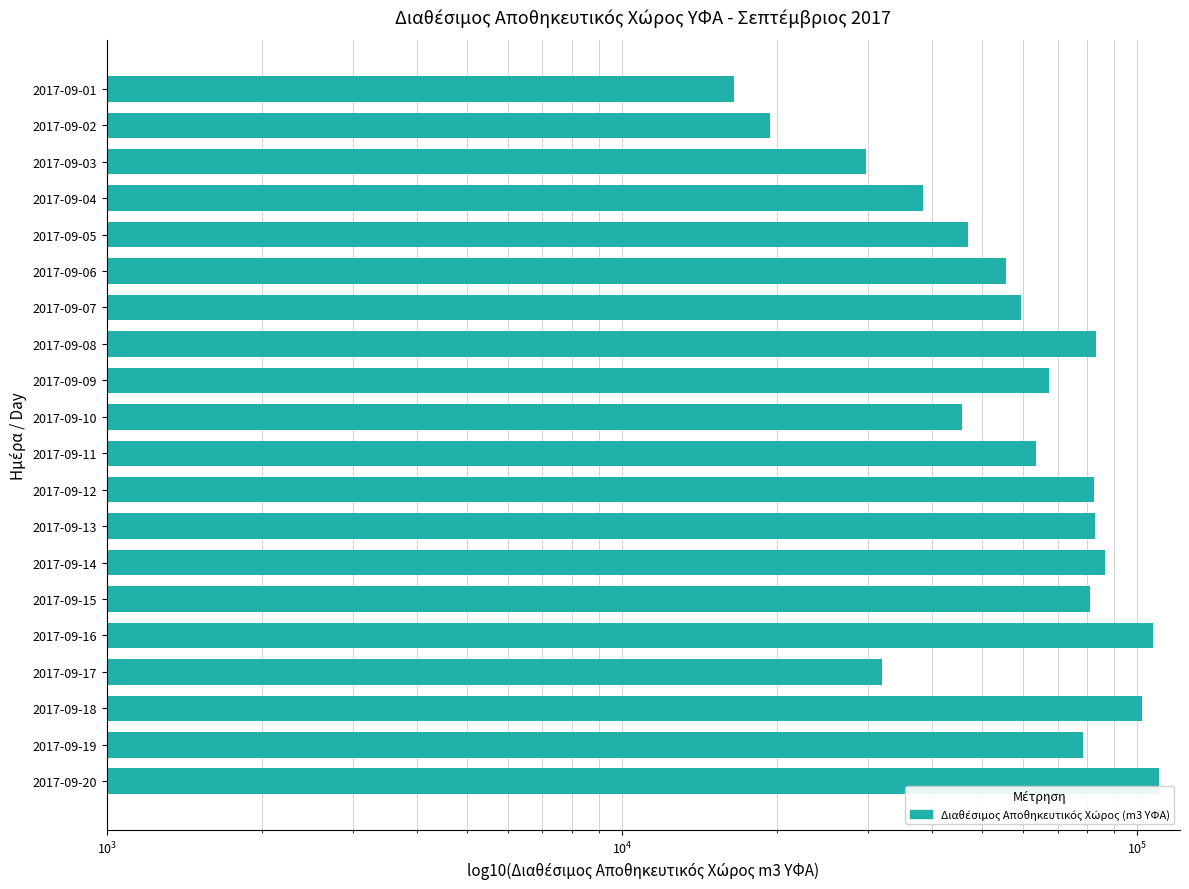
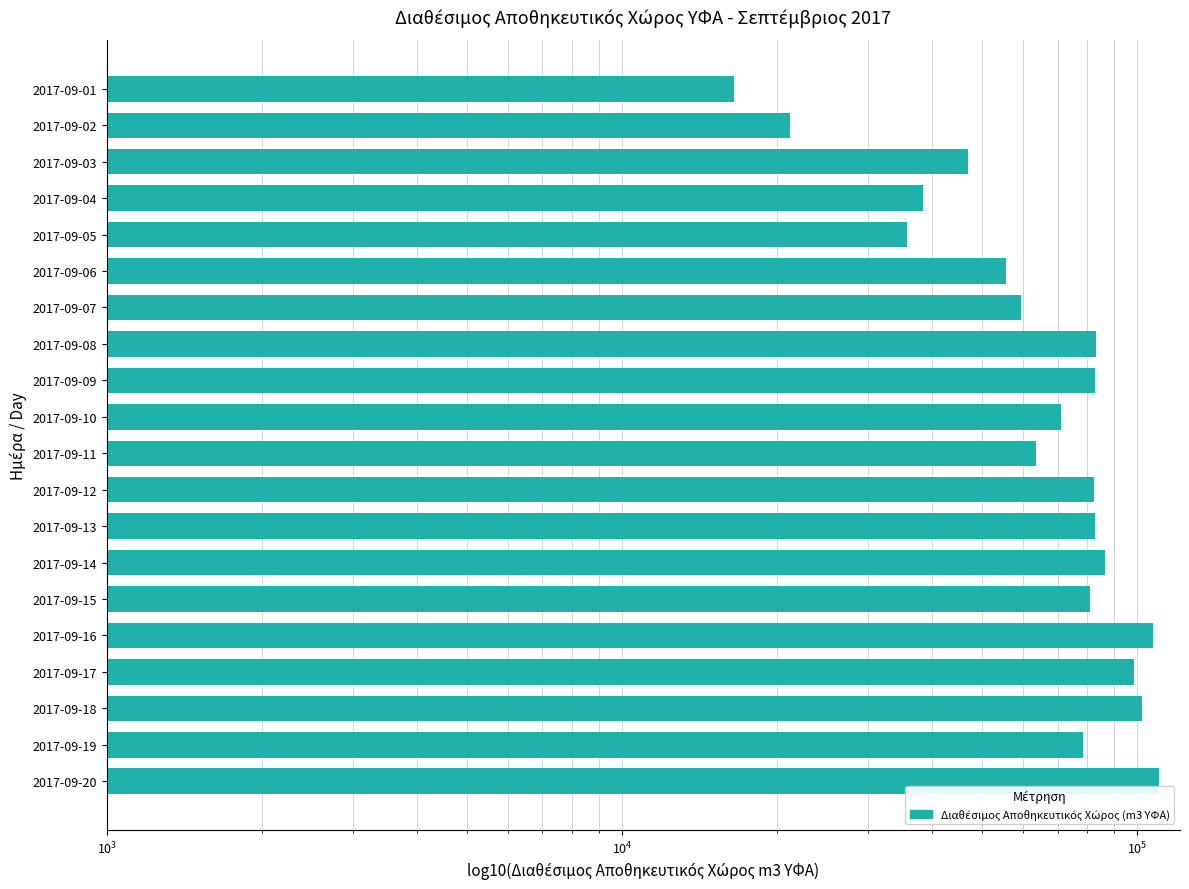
2017-09-02: 19400 -> 21200
2017-09-03: 30000 -> 47000
2017-09-05: 47000 -> 36000
2017-09-09: 67000 -> 83000
2017-09-10: 46000 -> 71000
2017-09-17: 32000 -> 98000
